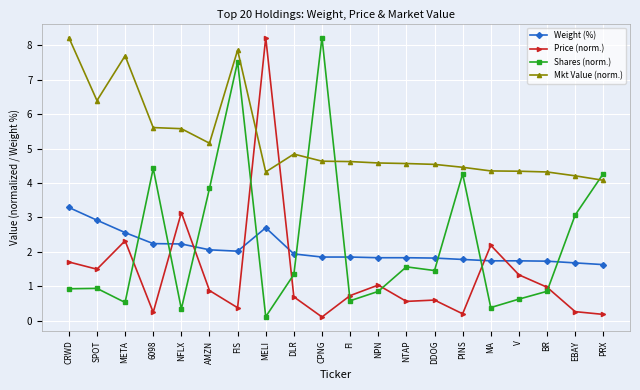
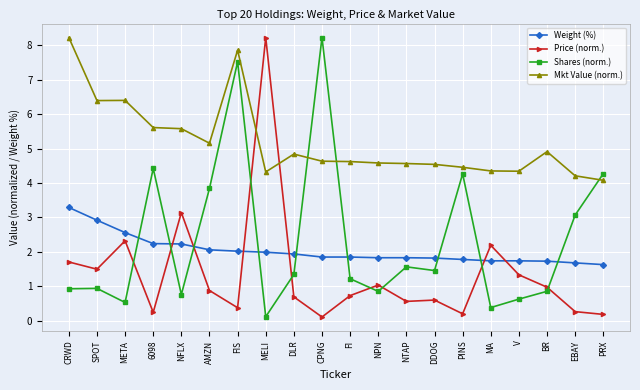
Mkt Value (norm.), META: 7.7 -> 6.4
Shares (norm.), NFLX: 0.3 -> 0.8
Weight (%), MELI: 2.7 -> 2.0
Shares (norm.), FI: 0.6 -> 1.2
Mkt Value (norm.), BR: 4.3 -> 4.9
